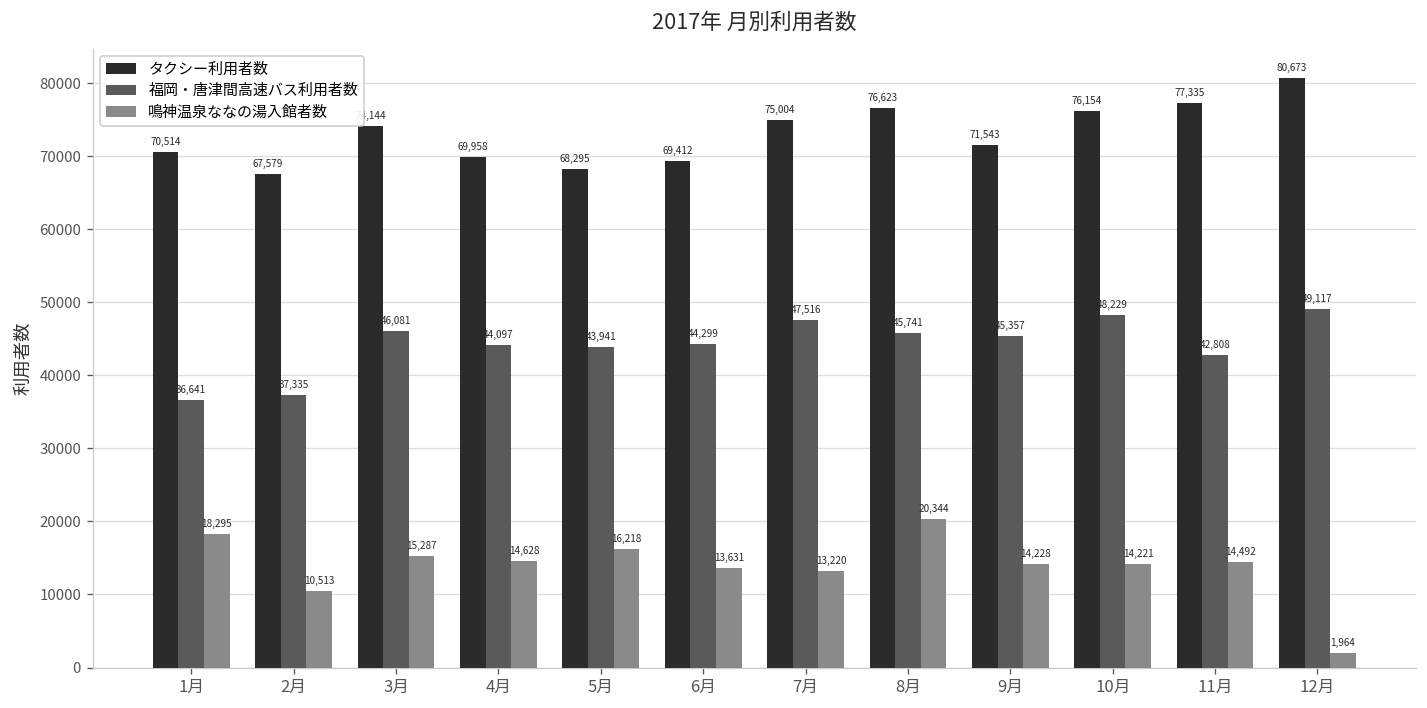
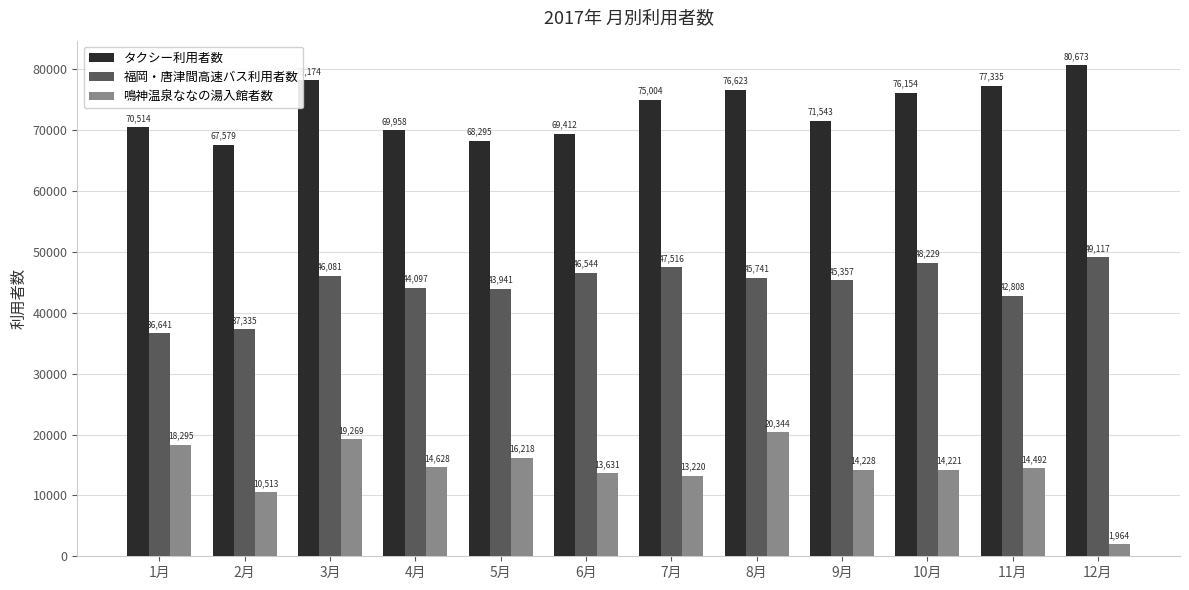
タクシー利用者数, 3月: 74000 -> 78000
鳴神温泉ななの湯入館者数, 3月: 15,287 -> 19,269
福岡・唐津間高速バス利用者数, 6月: 44,299 -> 46,544
